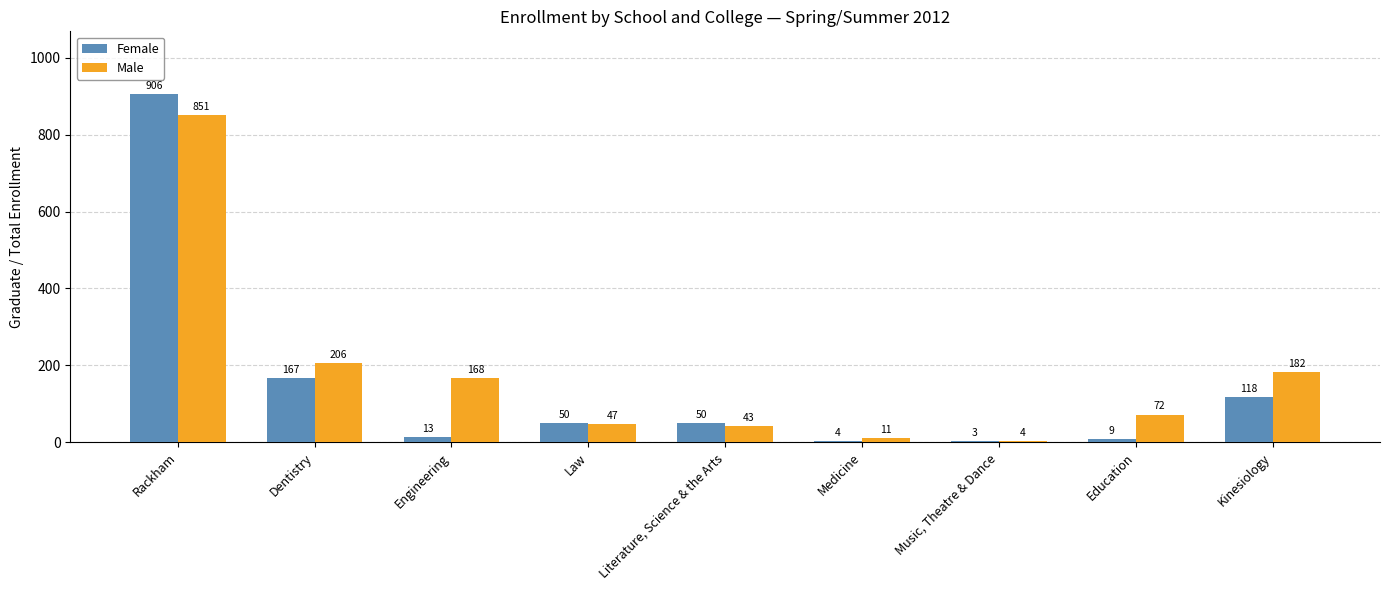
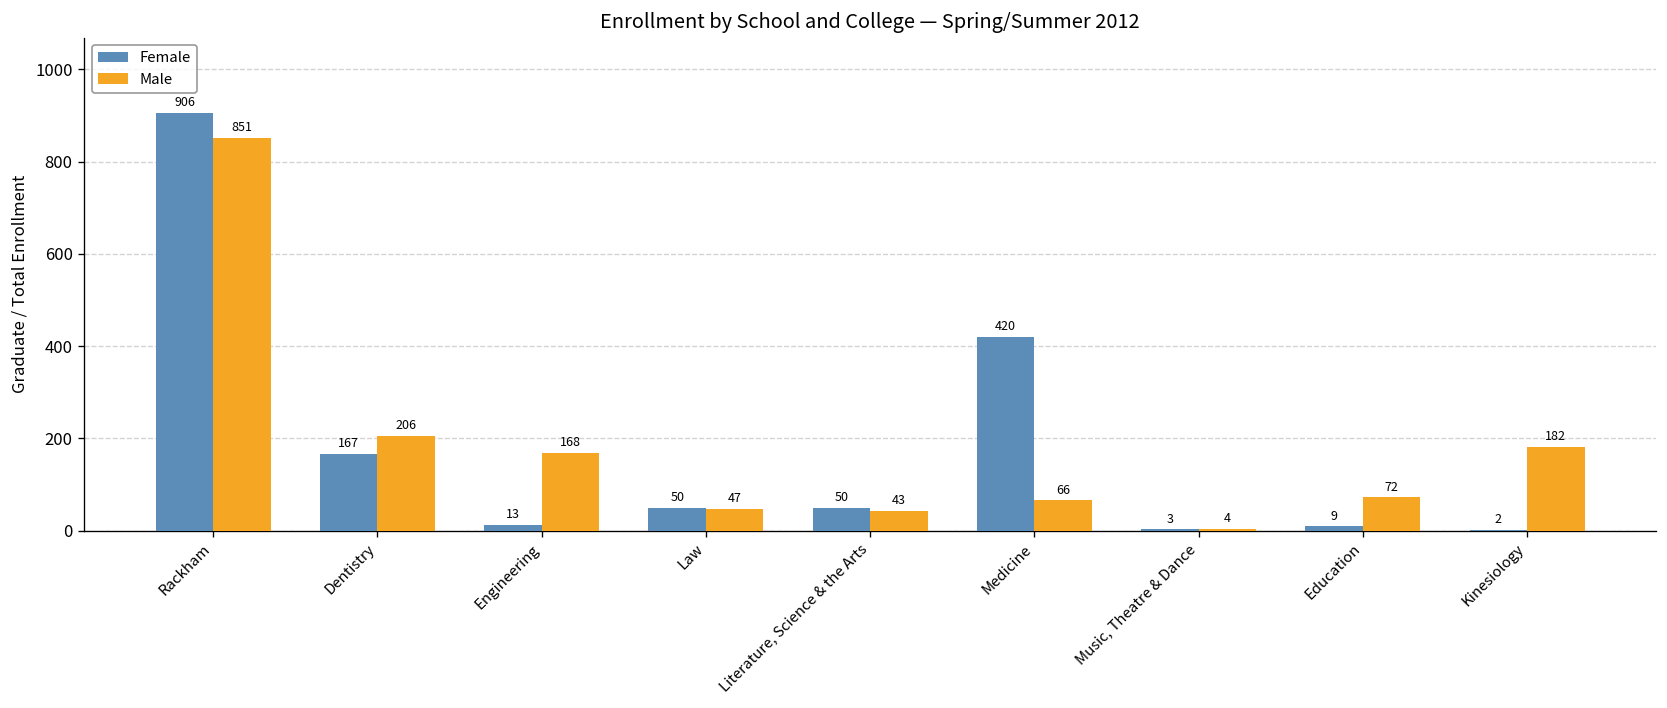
Female, Medicine: 4 -> 420
Male, Medicine: 11 -> 66
Female, Kinesiology: 118 -> 2
